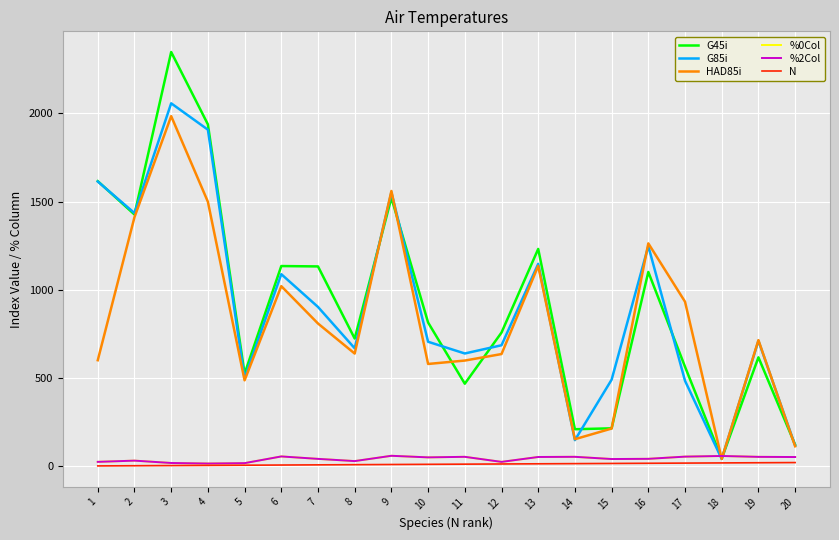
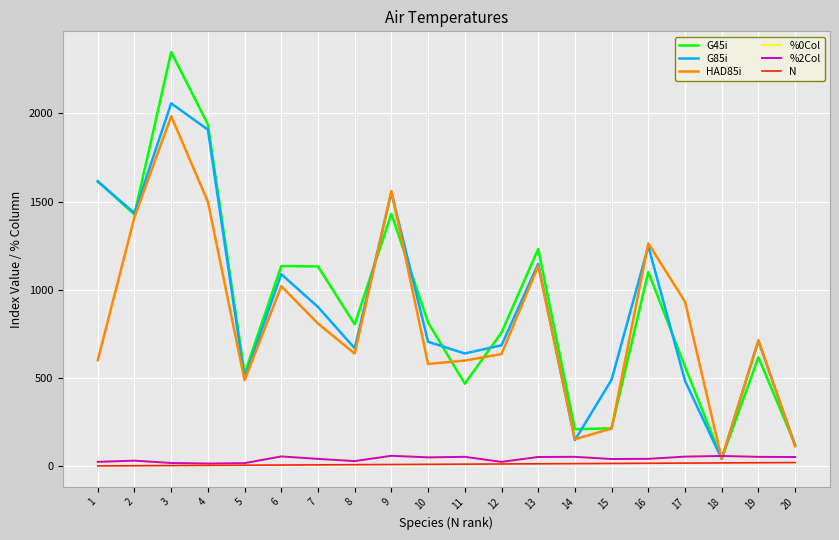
G45i, 8: 720 -> 800
G45i, 9: 1520 -> 1430
